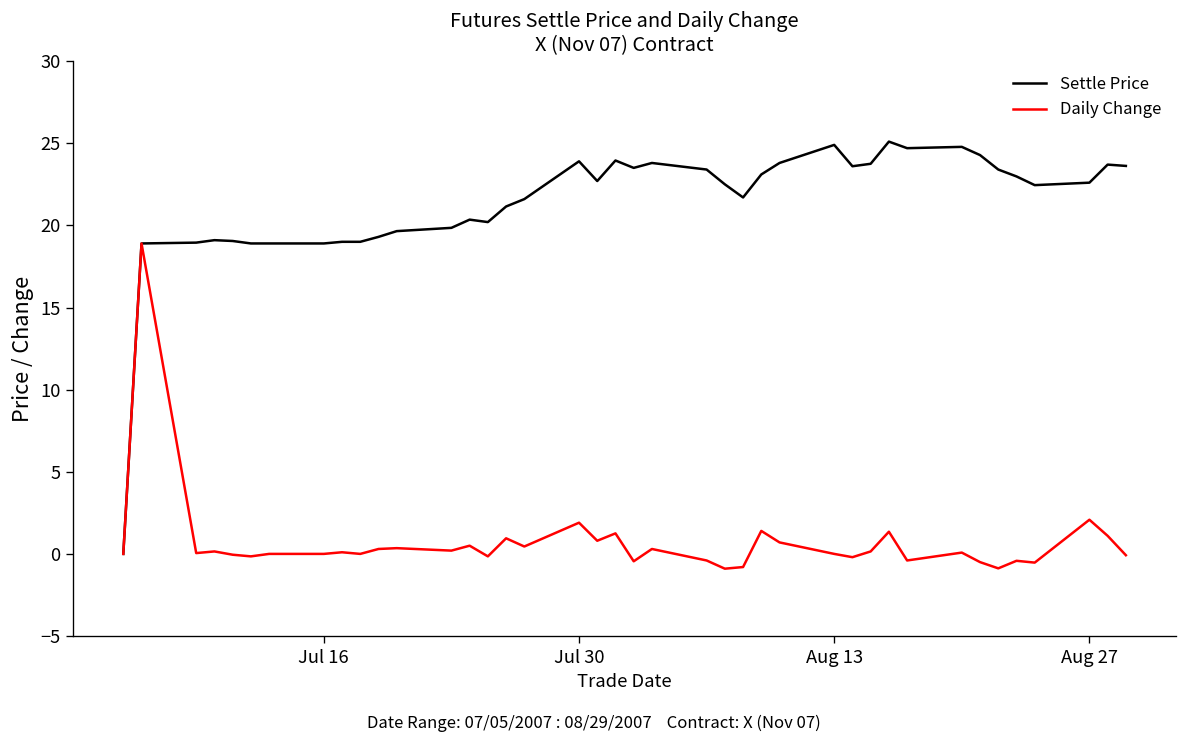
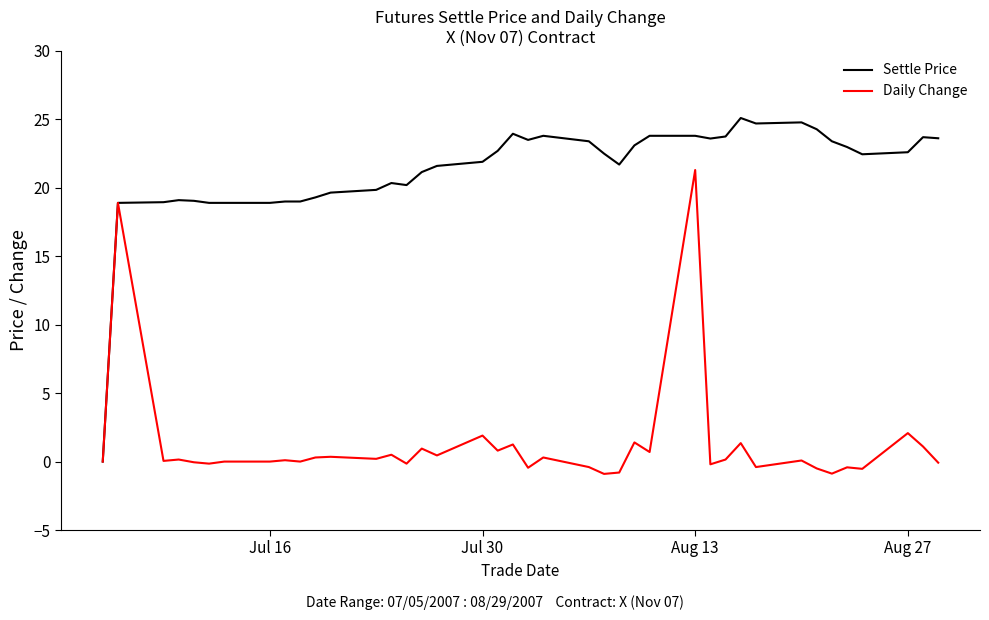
Settle Price, Jul 30: 23.9 -> 21.9
Settle Price, Aug 13: 24.9 -> 23.8
Daily Change, Aug 13: 0.0 -> 21.3
